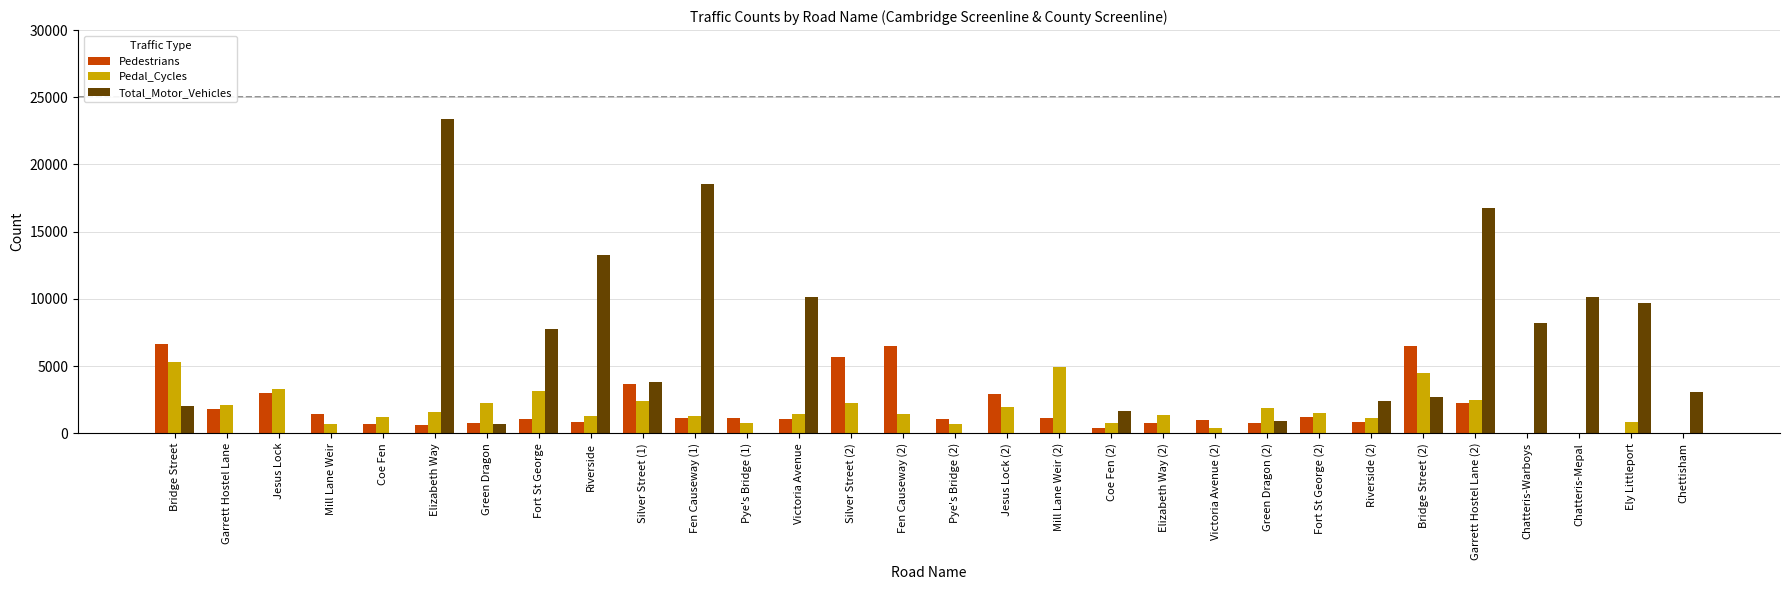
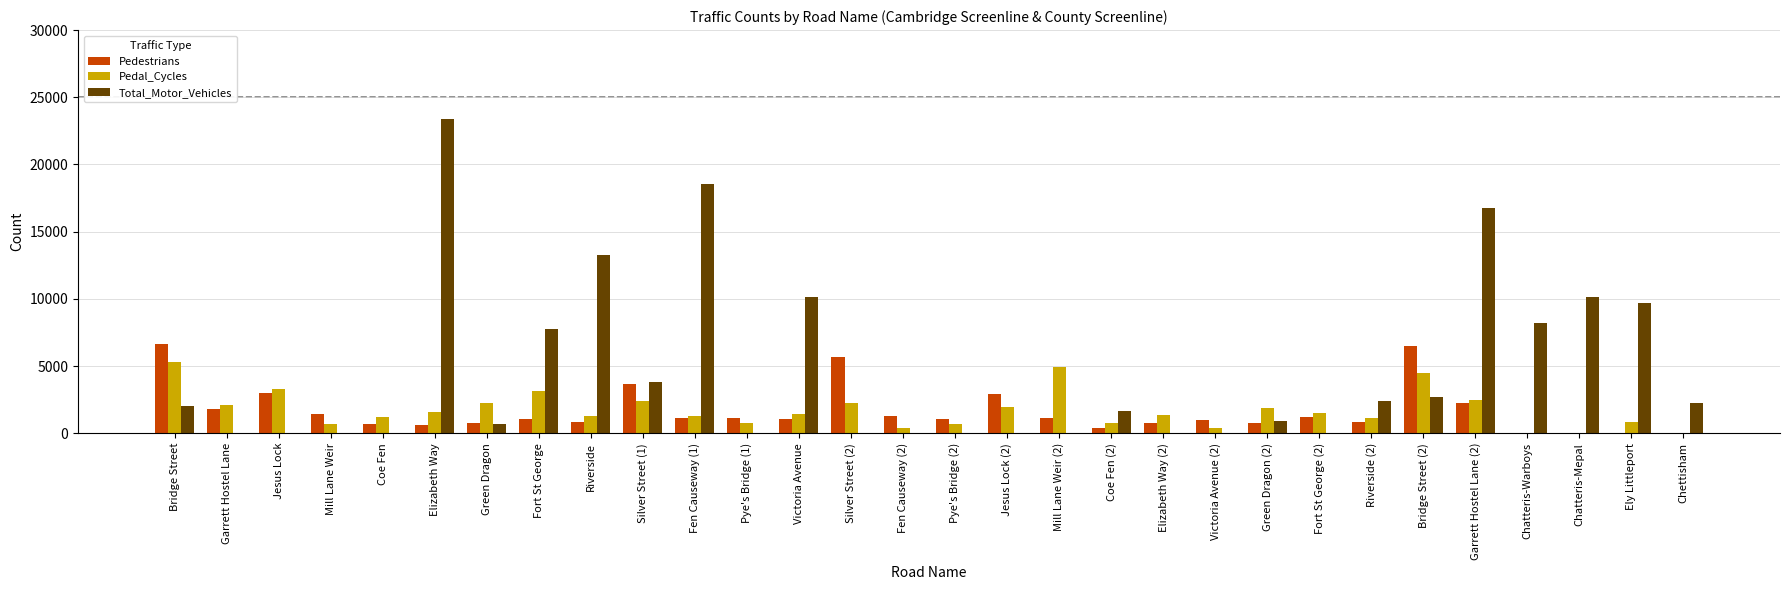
Pedestrians, Fen Causeway (2): 6500 -> 1300
Pedal_Cycles, Fen Causeway (2): 1400 -> 400
Total_Motor_Vehicles, Chettisham: 3100 -> 2200
